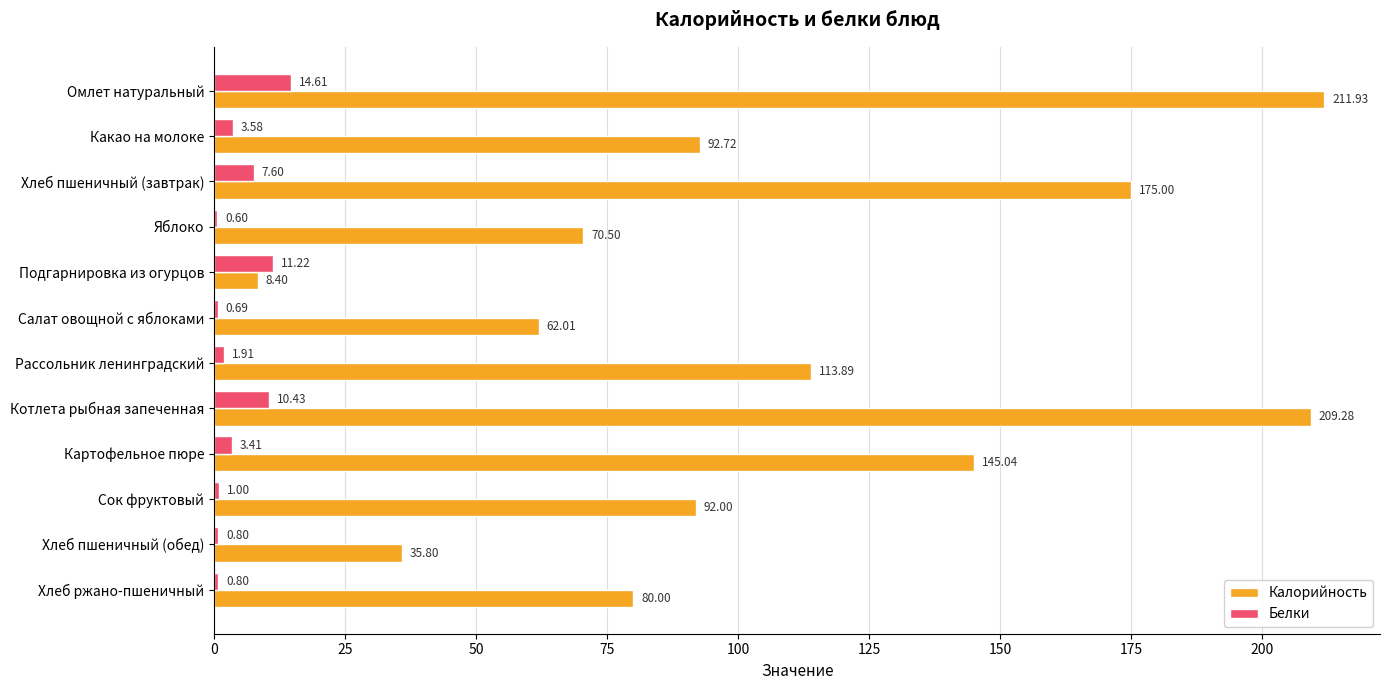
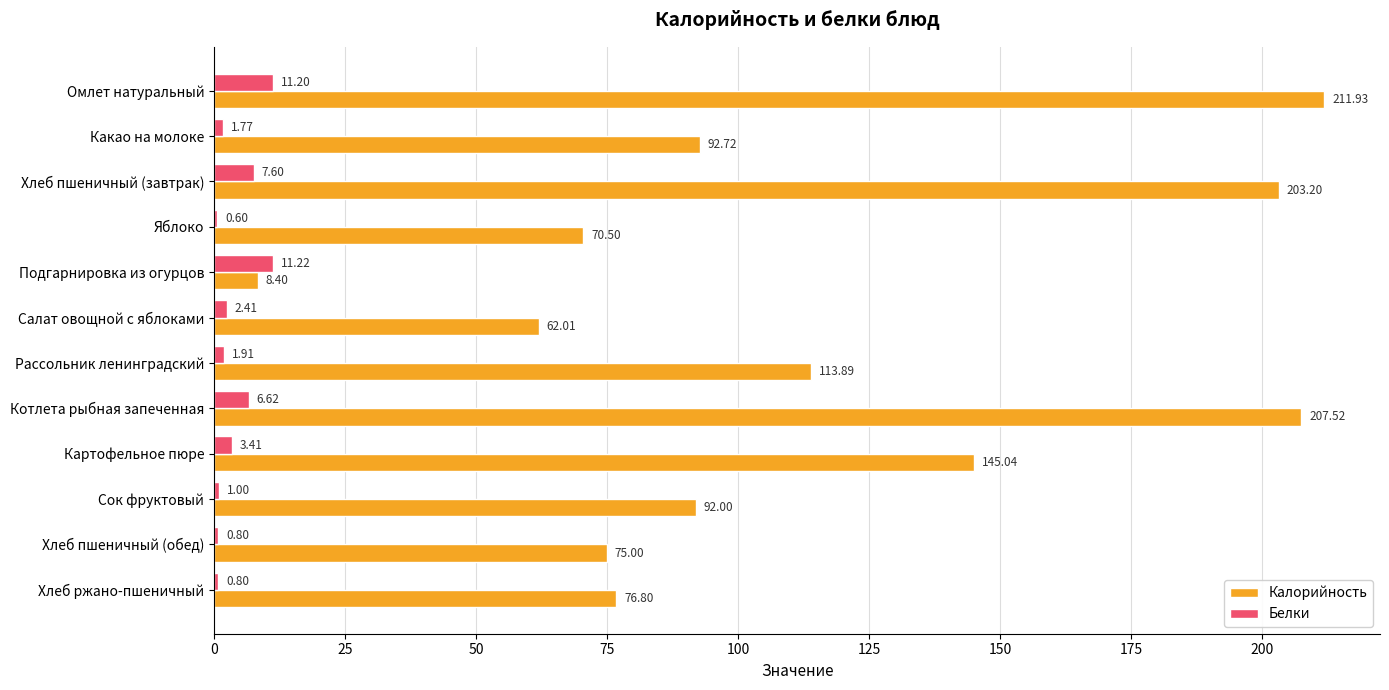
Белки, Омлет натуральный: 14.61 -> 11.20
Белки, Какао на молоке: 3.58 -> 1.77
Калорийность, Хлеб пшеничный (завтрак): 175.00 -> 203.20
Белки, Салат овощной с яблоками: 0.69 -> 2.41
Белки, Котлета рыбная запеченная: 10.43 -> 6.62
Калорийность, Котлета рыбная запеченная: 209.28 -> 207.52
Калорийность, Хлеб пшеничный (обед): 35.80 -> 75.00
Калорийность, Хлеб ржано-пшеничный: 80.00 -> 76.80
